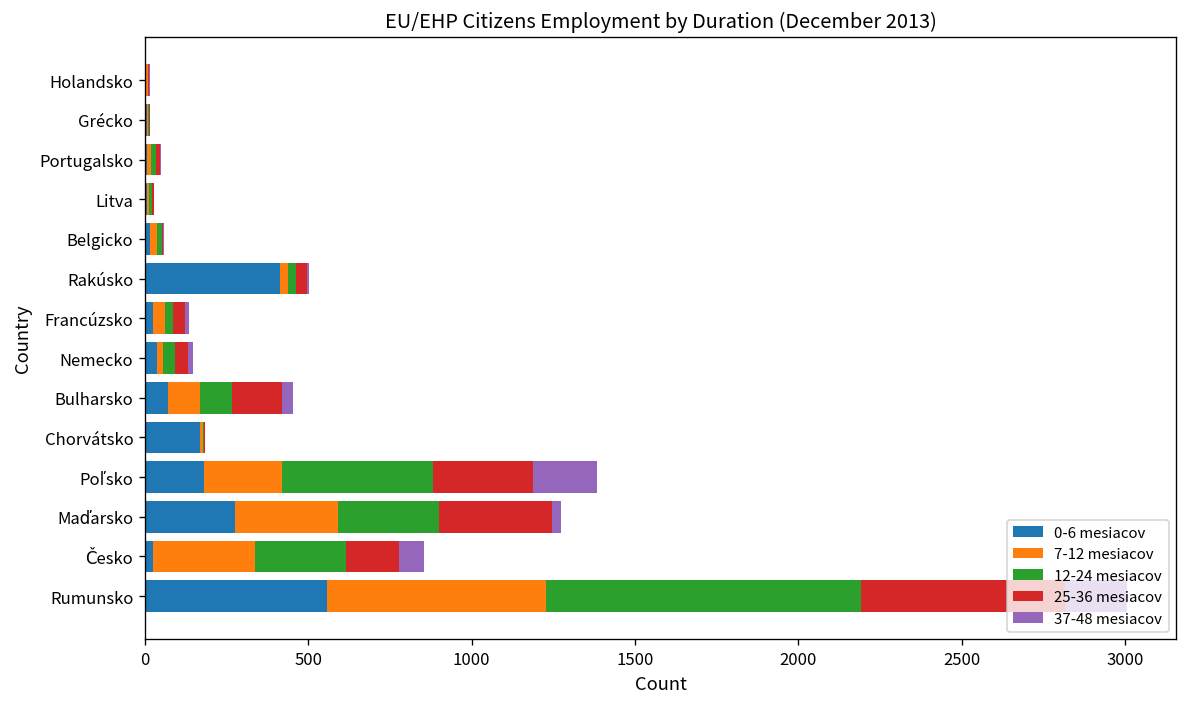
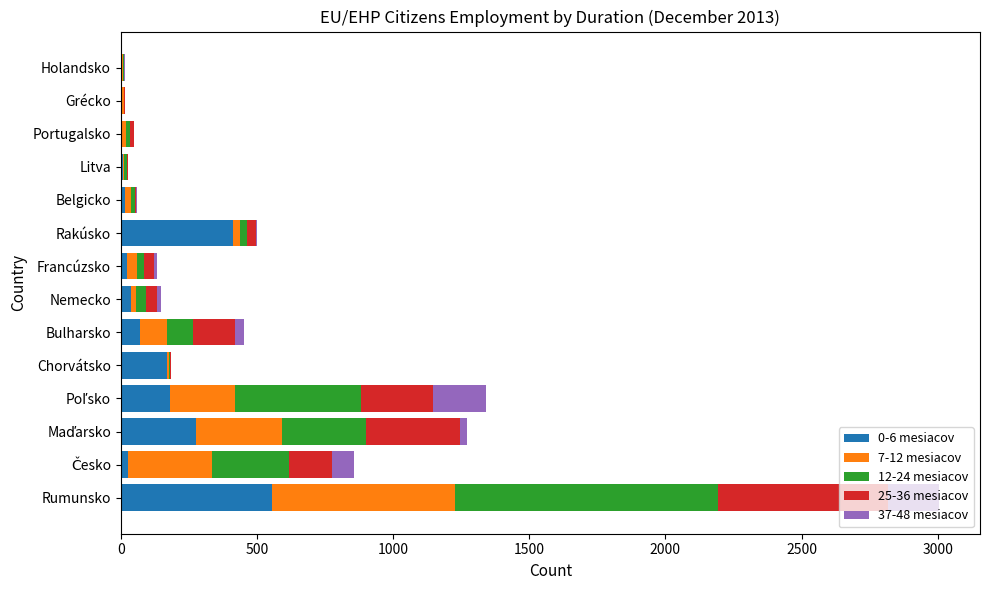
25-36 mesiacov, Poľsko: 310 -> 270
